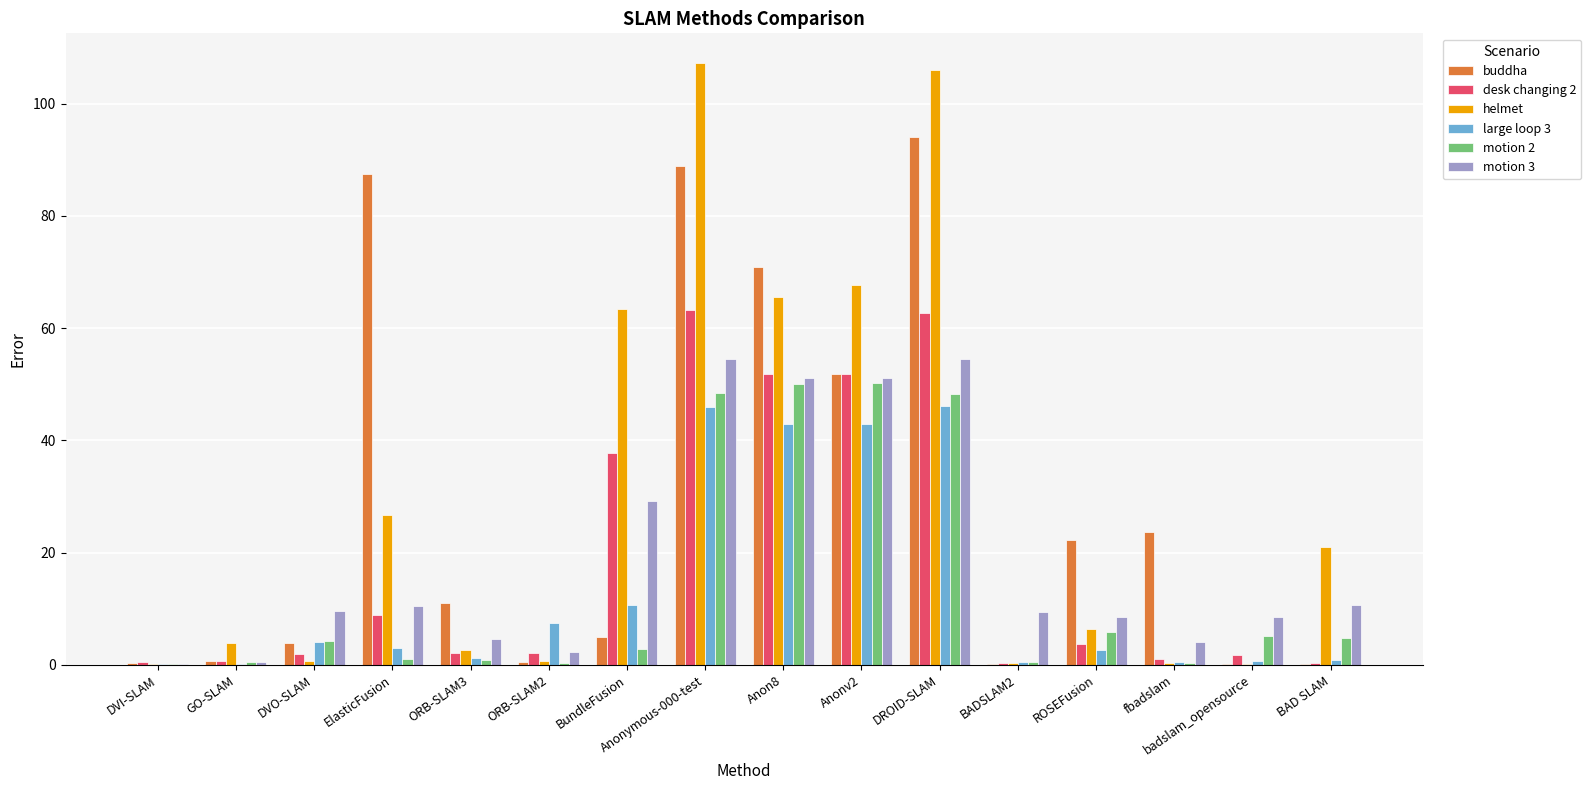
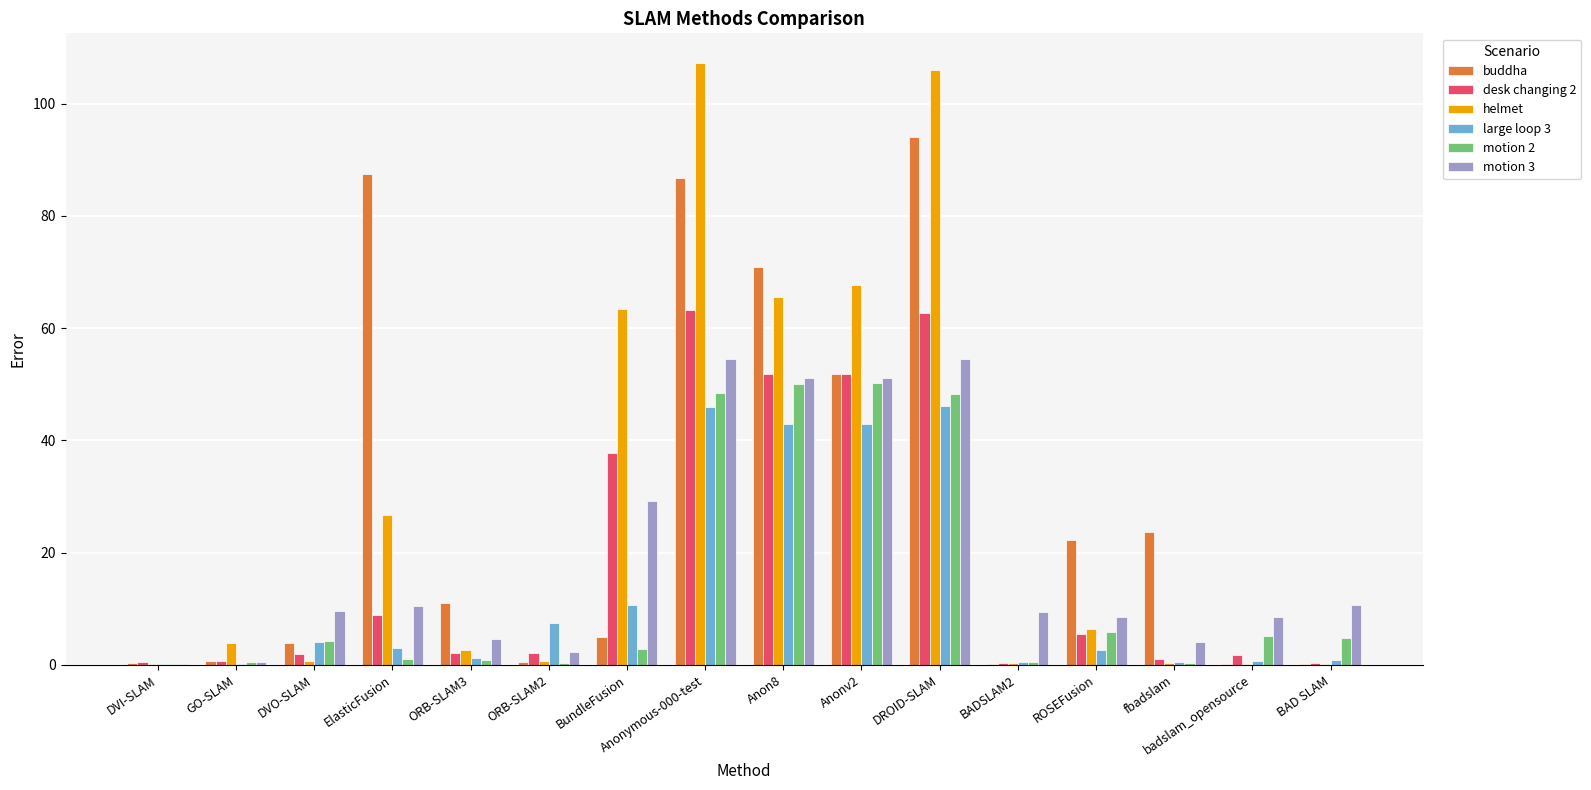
buddha, Anonymous-000-test: 89 -> 87
desk changing 2, ROSEFusion: 4 -> 5
helmet, BAD SLAM: 21 -> 0
